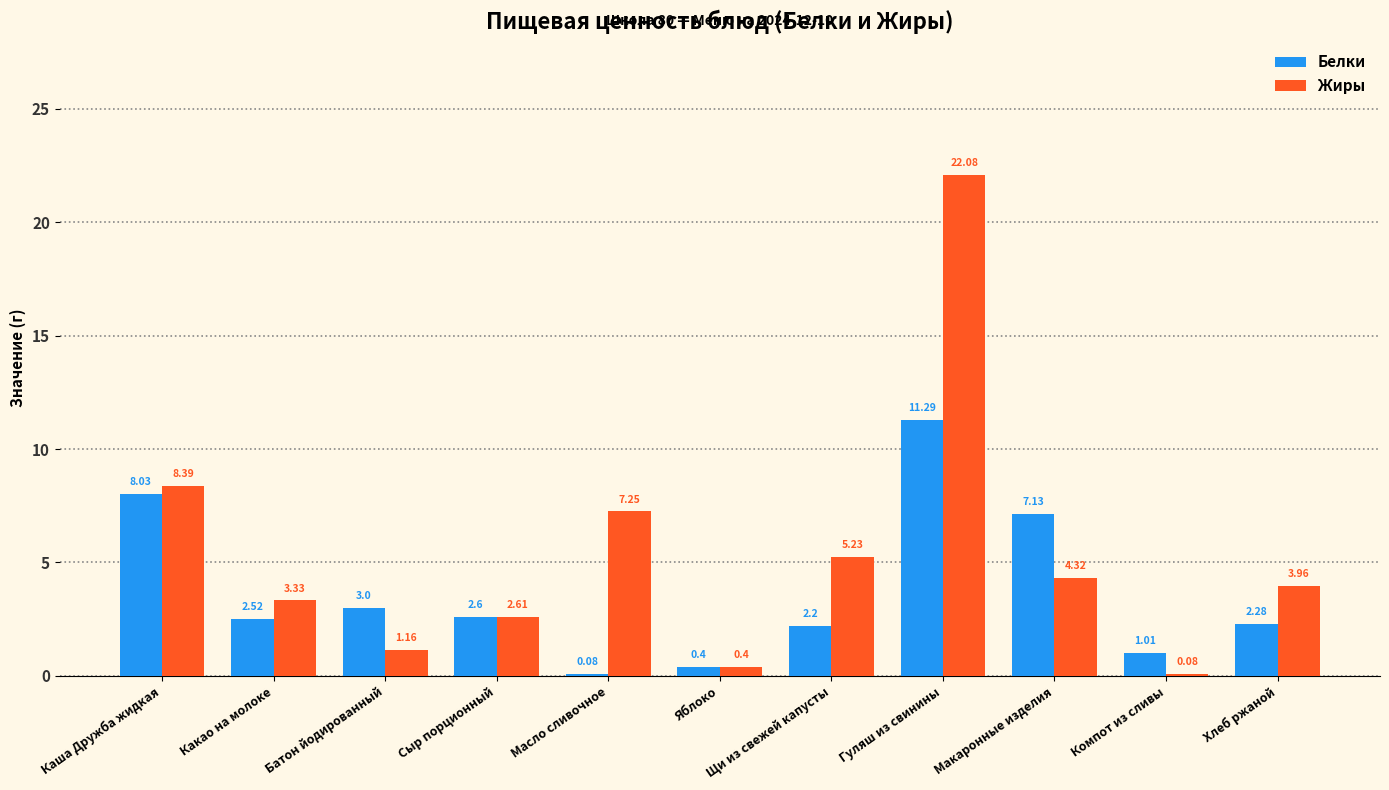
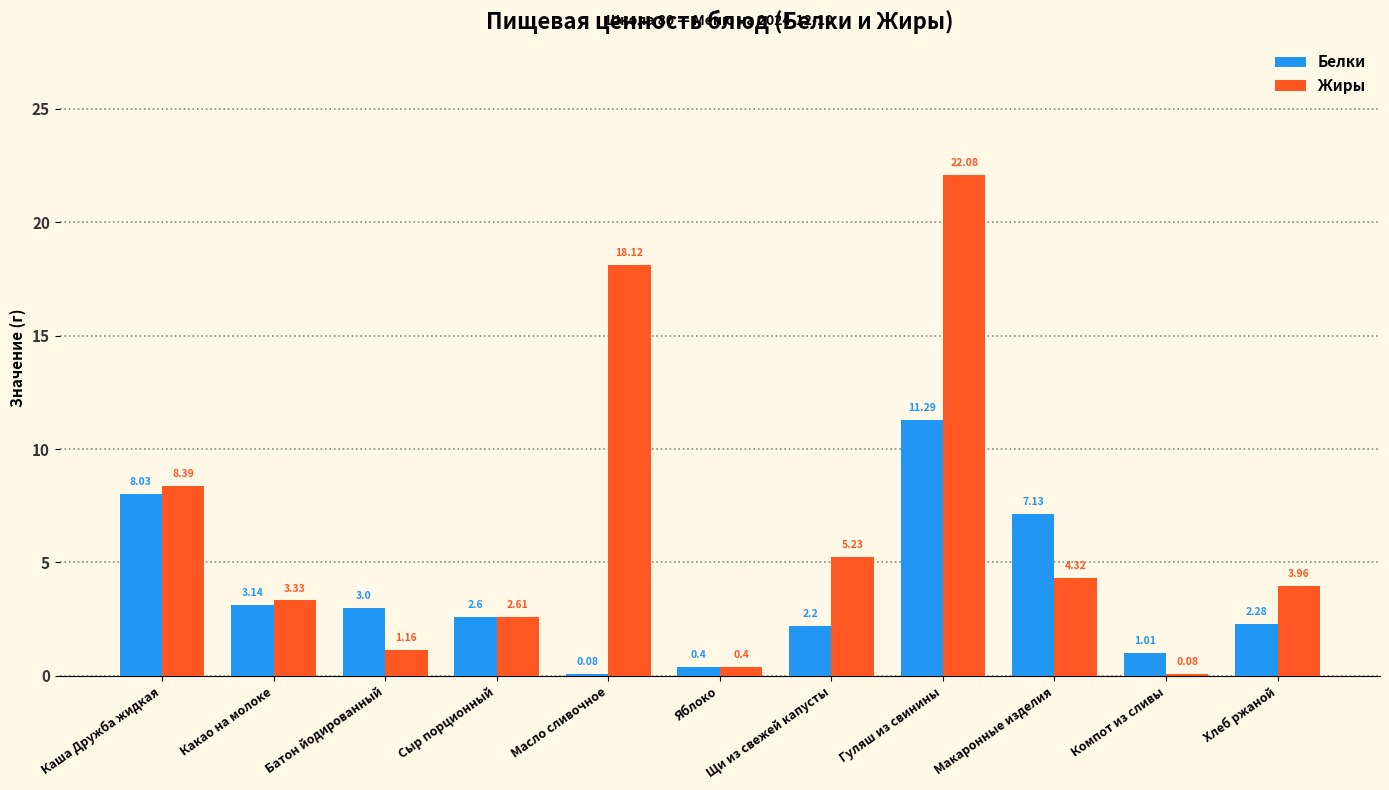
Белки, Какао на молоке: 2.52 -> 3.14
Жиры, Масло сливочное: 7.25 -> 18.12
